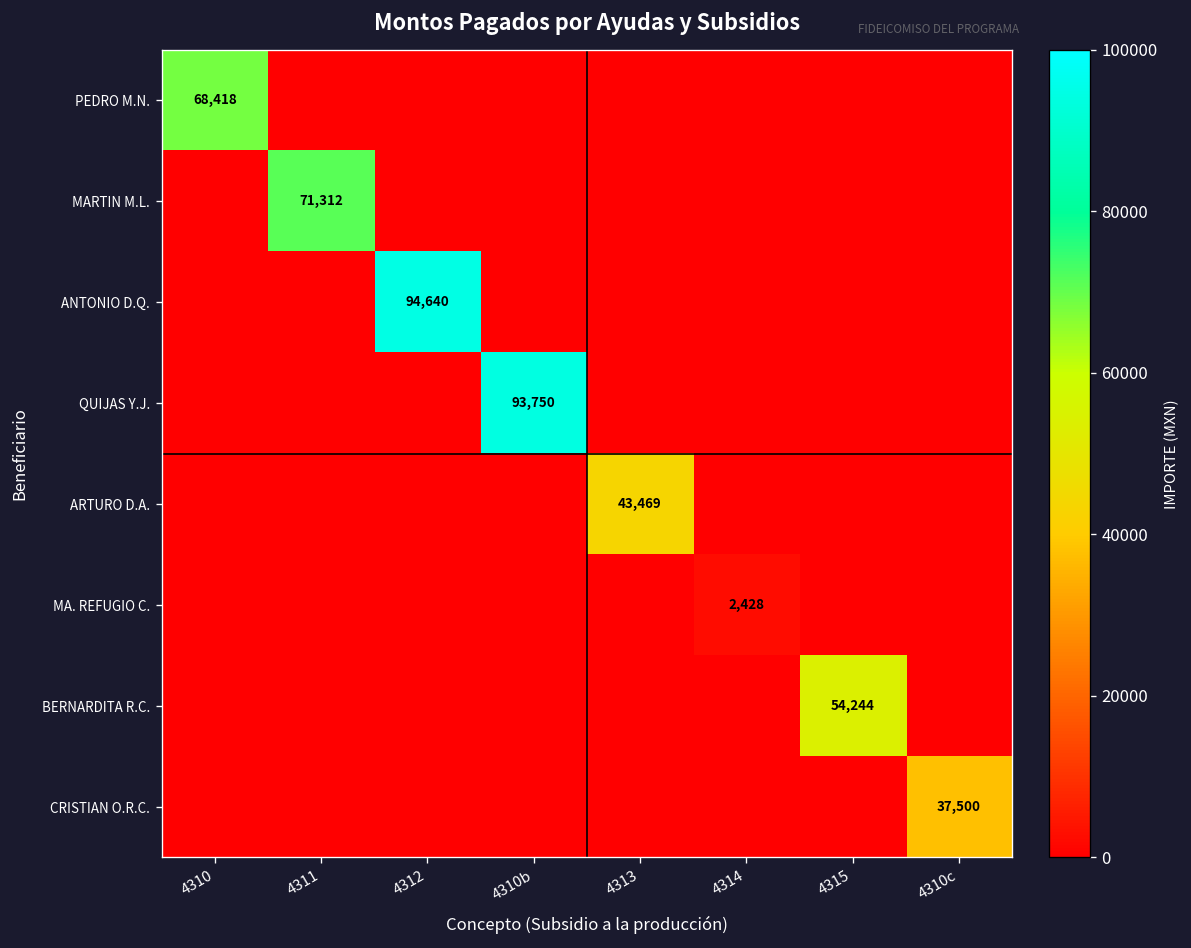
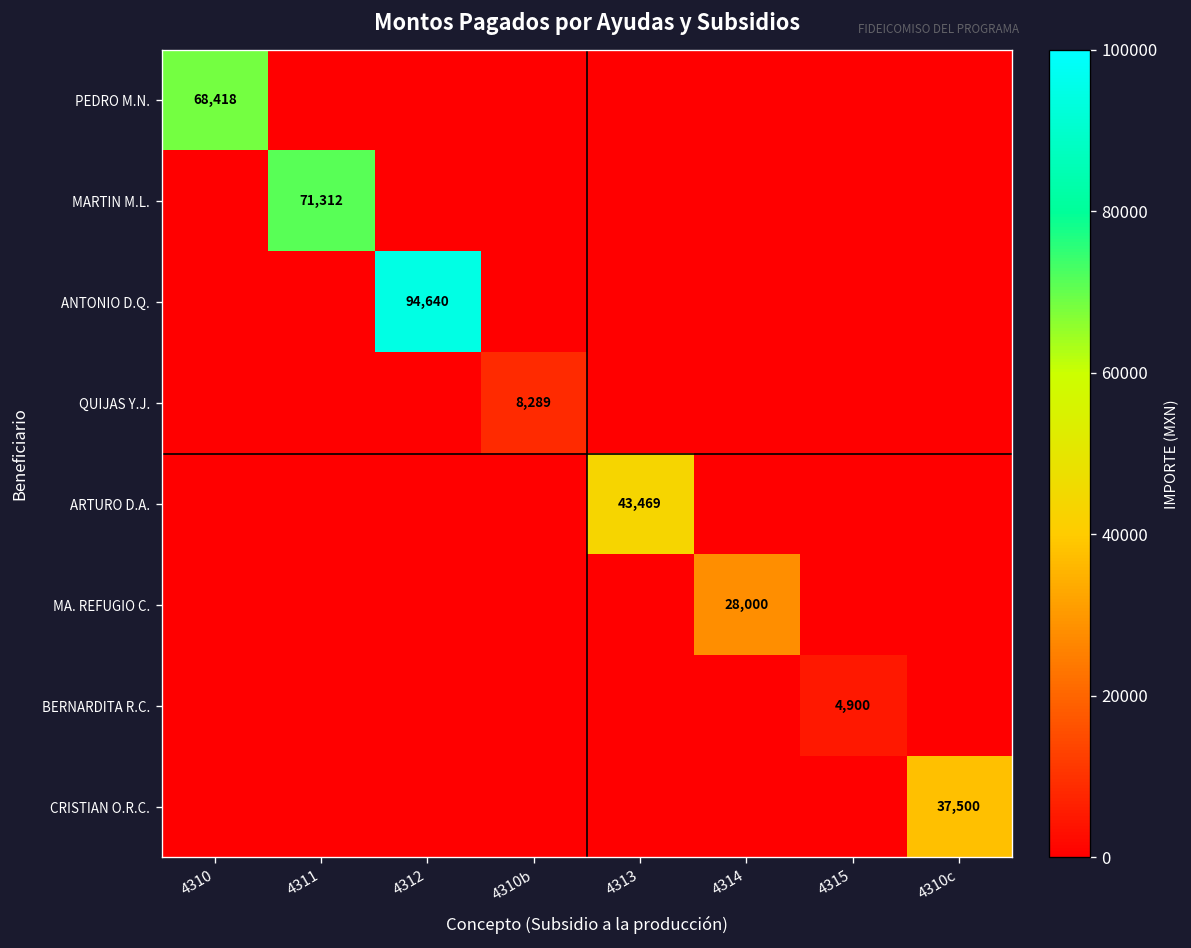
QUIJAS Y.J., 4310b: 93,750 -> 8,289
MA. REFUGIO C., 4314: 2,428 -> 28,000
BERNARDITA R.C., 4315: 54,244 -> 4,900
